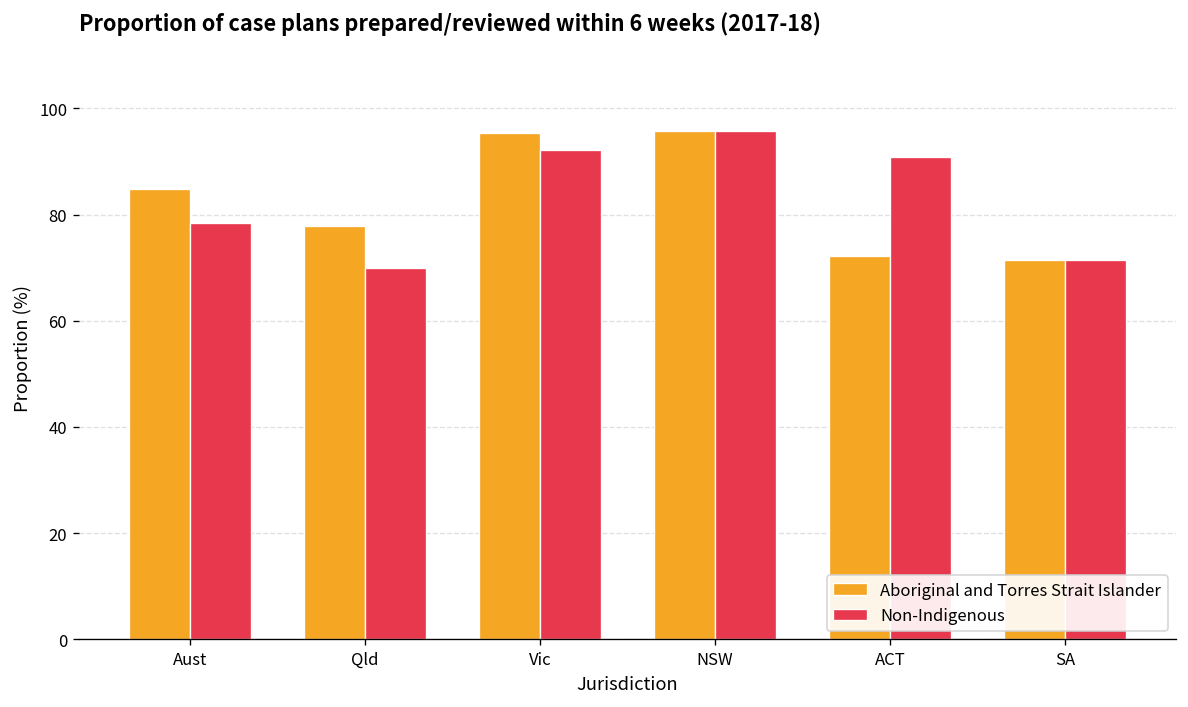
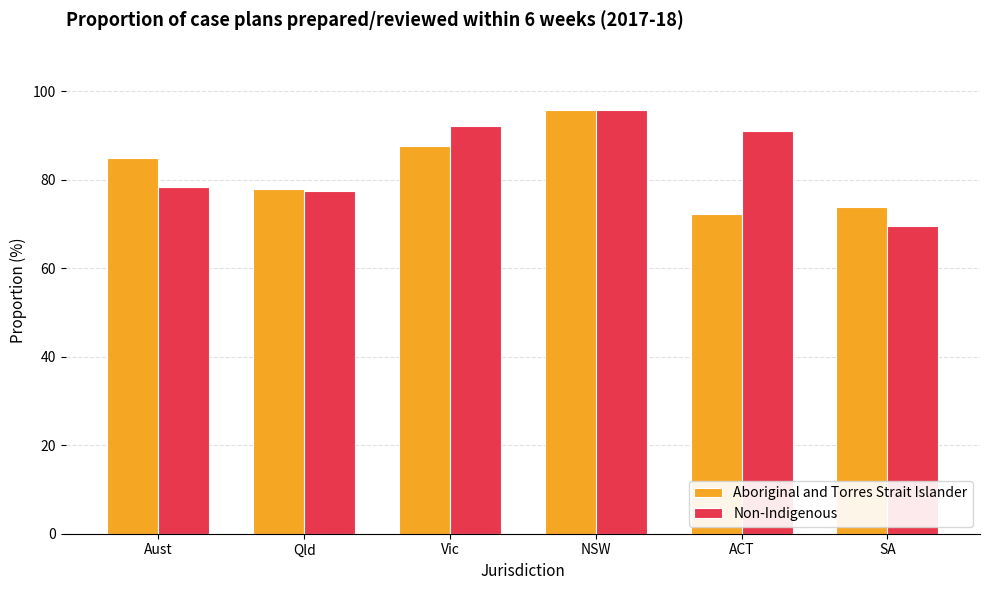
Non-Indigenous, Qld: 70 -> 77
Aboriginal and Torres Strait Islander, Vic: 95 -> 88
Aboriginal and Torres Strait Islander, SA: 71 -> 74
Non-Indigenous, SA: 71 -> 70
